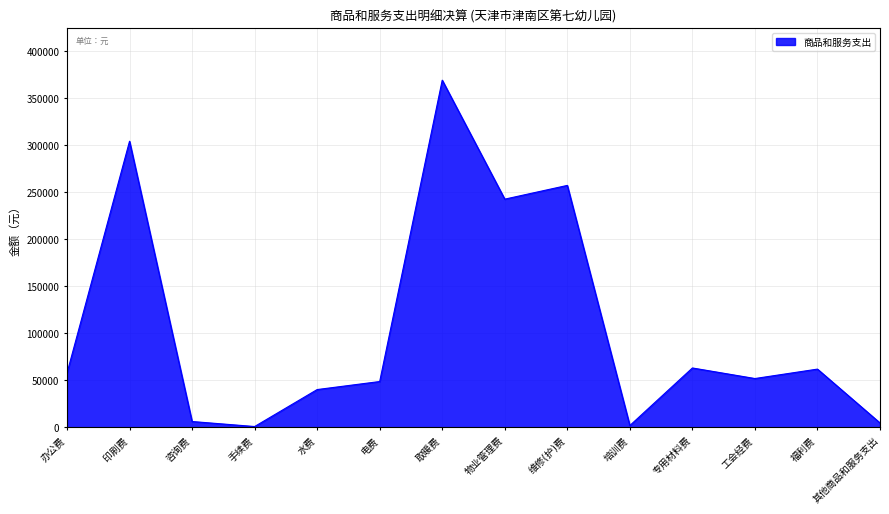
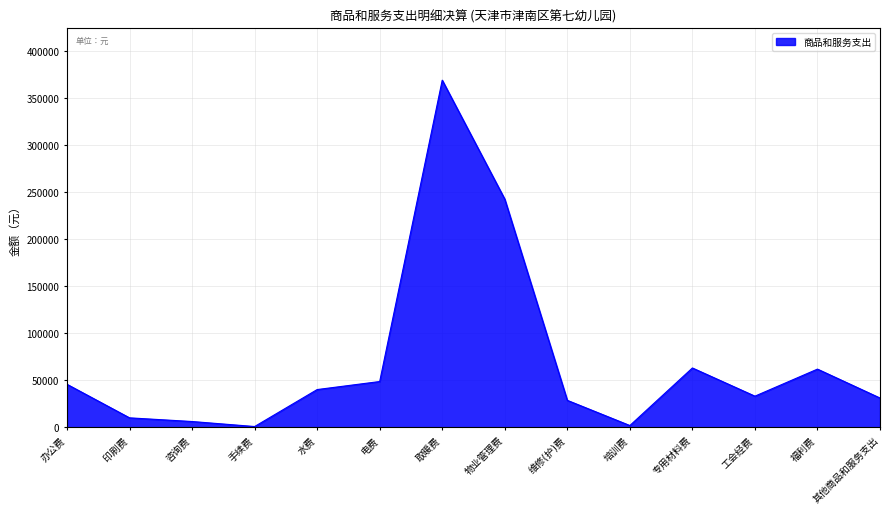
办公费: 60000 -> 50000
印刷费: 300000 -> 10000
维修(护)费: 260000 -> 30000
工会经费: 50000 -> 30000
其他商品和服务支出: 0 -> 30000
